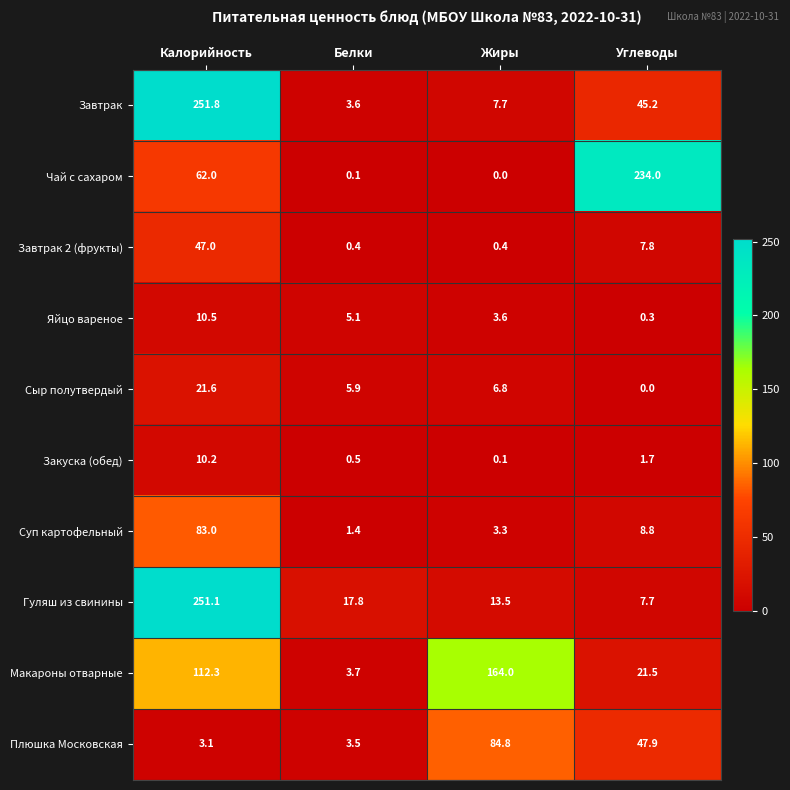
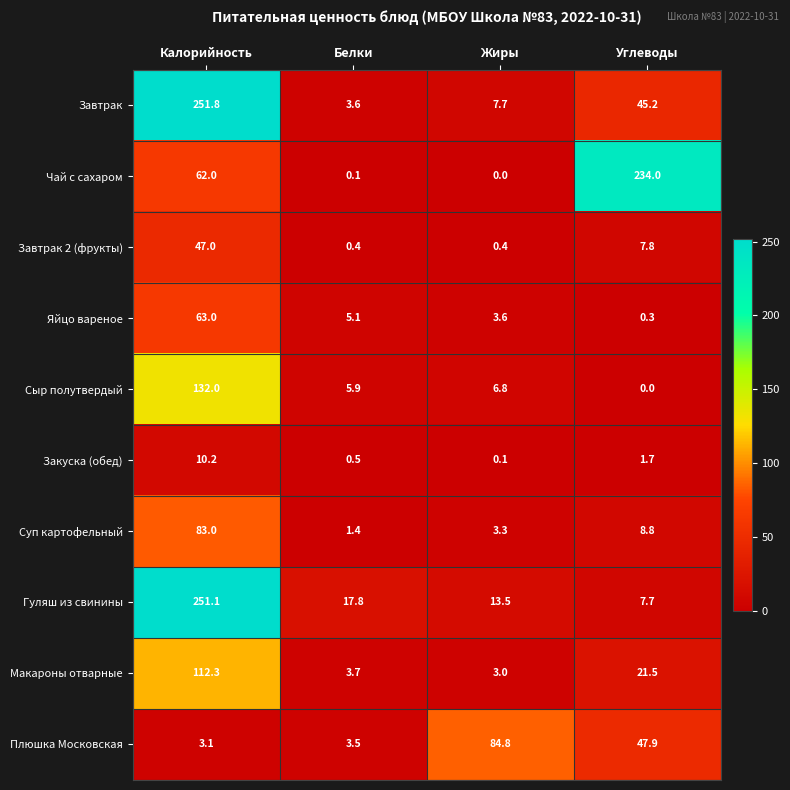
Яйцо вареное, Калорийность: 10.5 -> 63.0
Сыр полутвердый, Калорийность: 21.6 -> 132.0
Макароны отварные, Жиры: 164.0 -> 3.0
